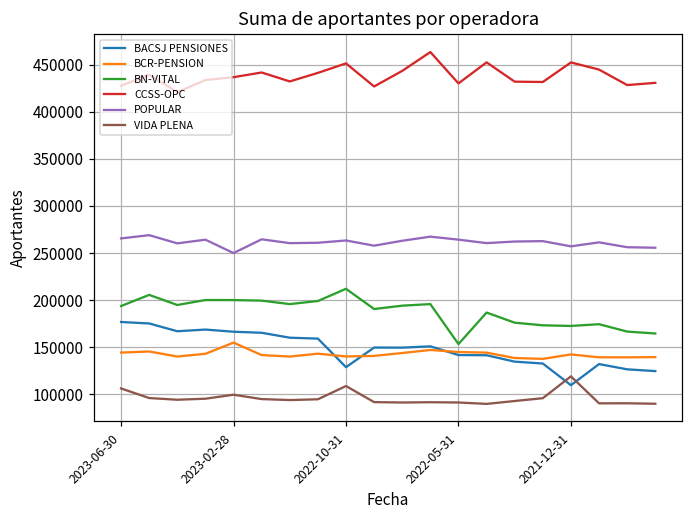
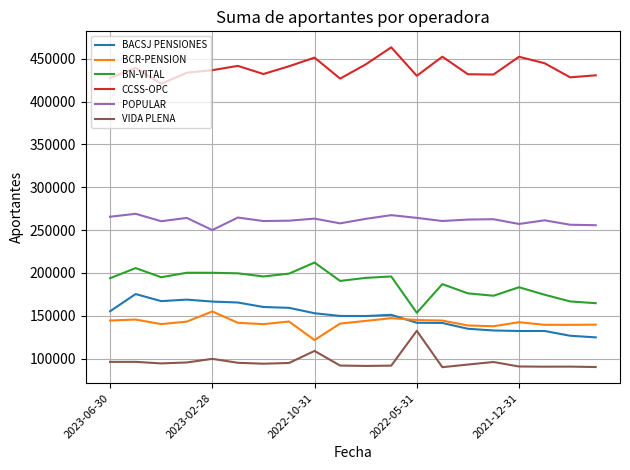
BACSJ PENSIONES, 2023-06-30: 180000 -> 160000
VIDA PLENA, 2023-06-30: 110000 -> 100000
BACSJ PENSIONES, 2022-10-31: 130000 -> 150000
BCR-PENSION, 2022-10-31: 140000 -> 120000
VIDA PLENA, 2022-05-31: 90000 -> 130000
BACSJ PENSIONES, 2021-12-31: 110000 -> 130000
BN-VITAL, 2021-12-31: 170000 -> 180000
VIDA PLENA, 2021-12-31: 120000 -> 90000
